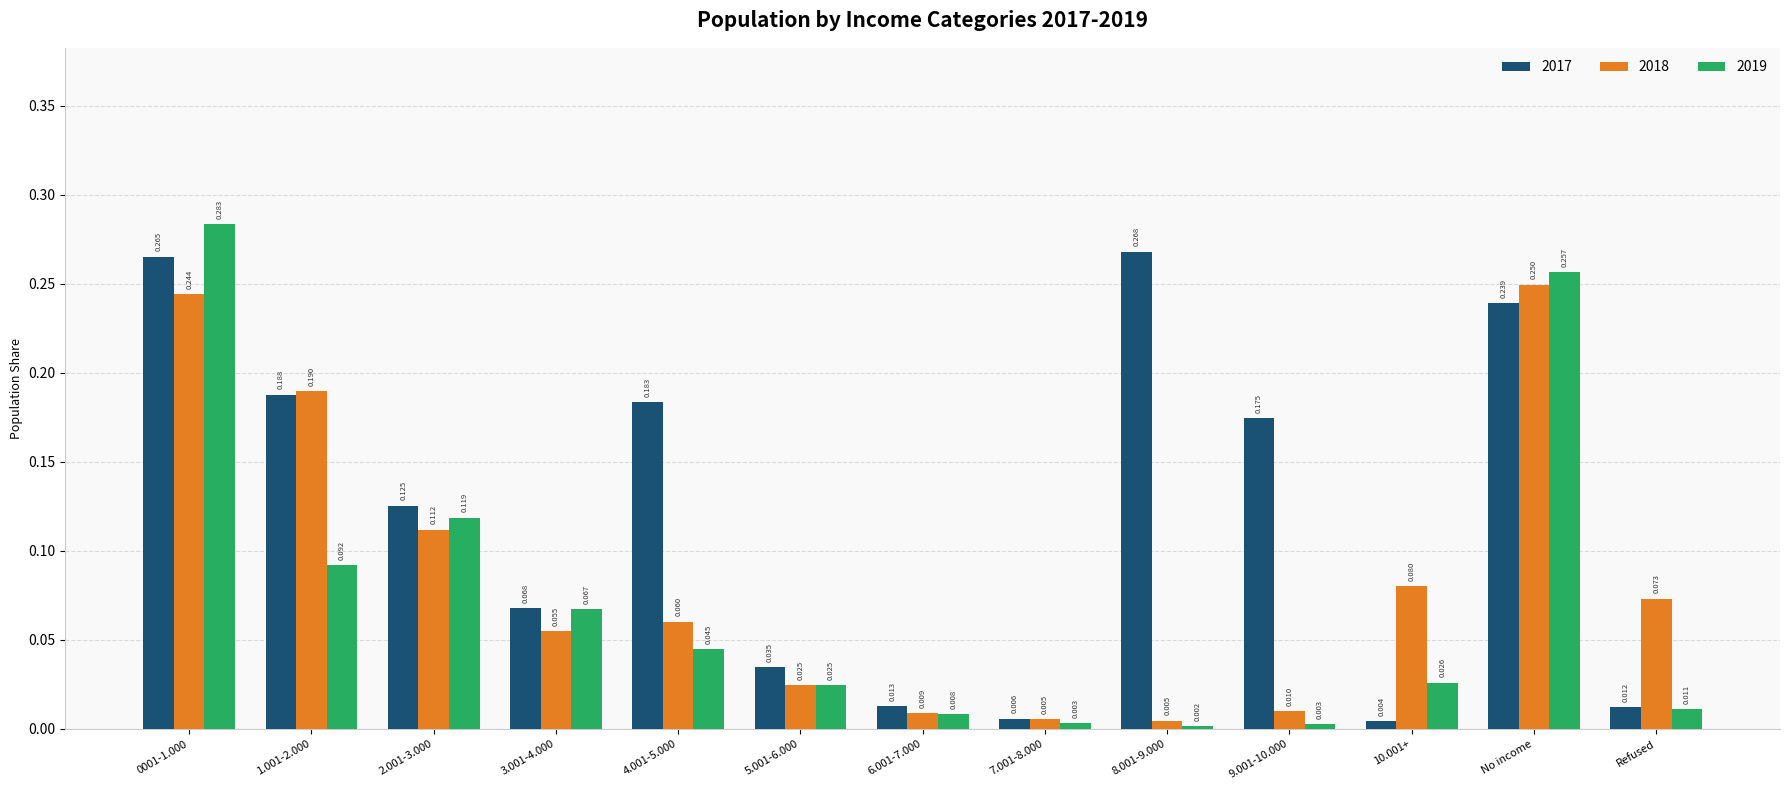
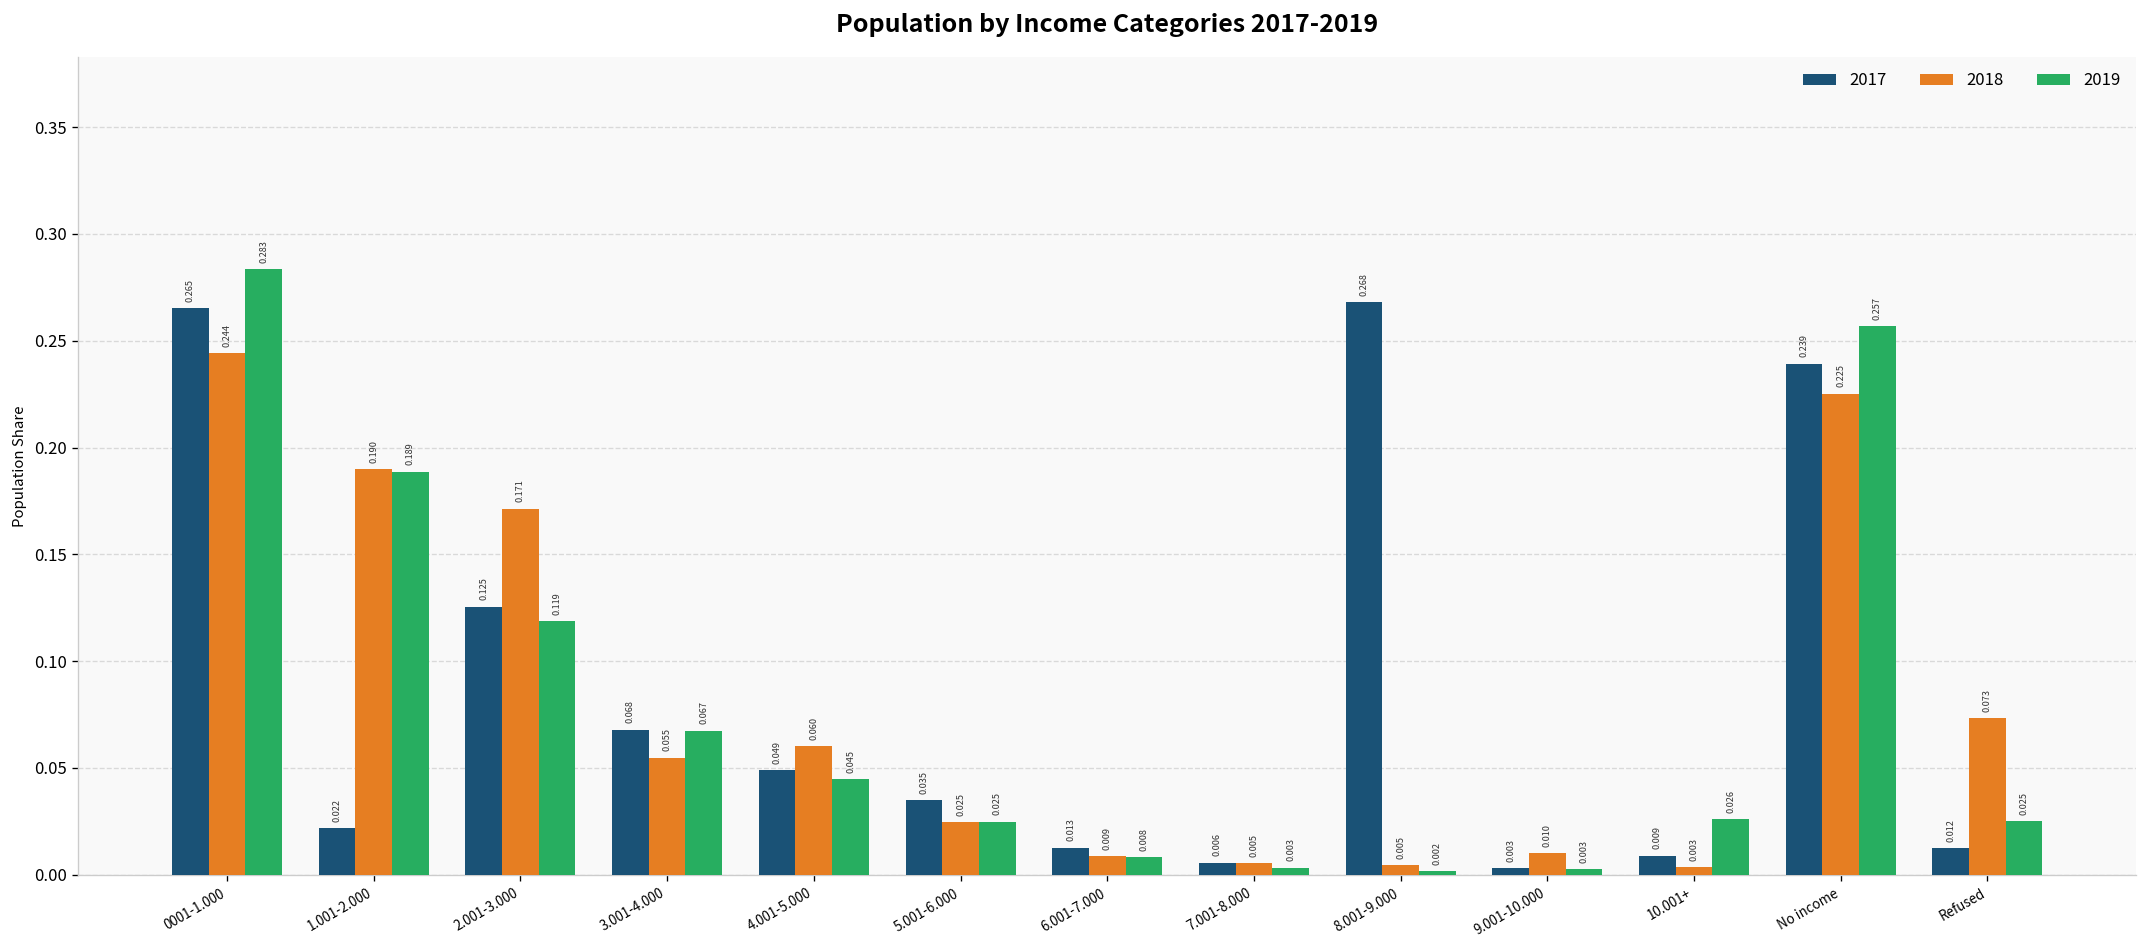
2017, 1.001-2.000: 0.188 -> 0.022
2019, 1.001-2.000: 0.092 -> 0.189
2018, 2.001-3.000: 0.112 -> 0.171
2017, 4.001-5.000: 0.183 -> 0.049
2017, 9.001-10.000: 0.175 -> 0.003
2017, 10.001+: 0.004 -> 0.009
2018, 10.001+: 0.080 -> 0.003
2018, No income: 0.250 -> 0.225
2019, Refused: 0.011 -> 0.025
